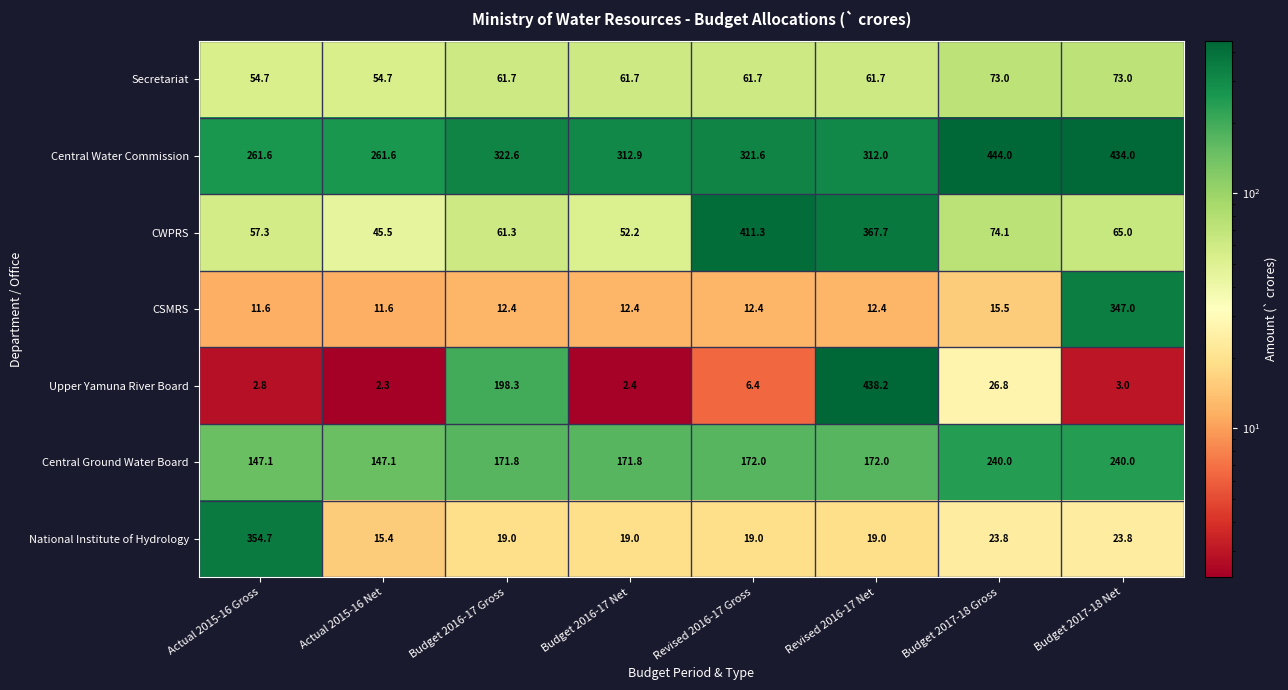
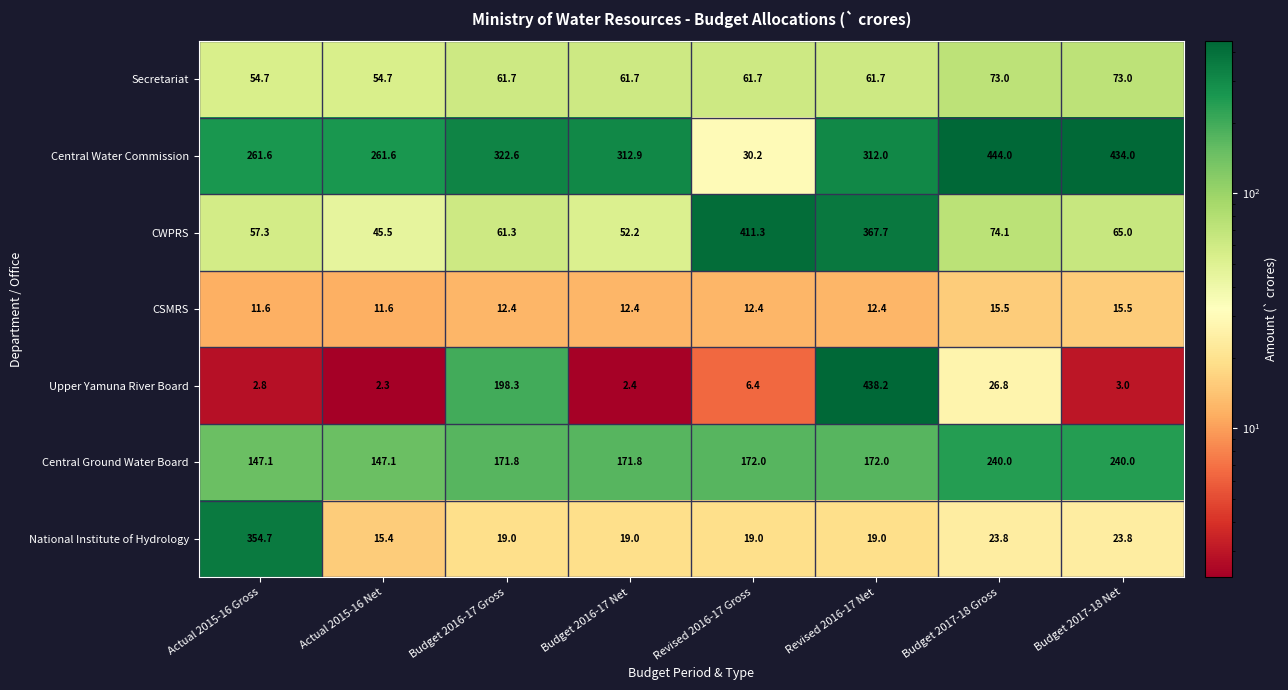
Central Water Commission, Revised 2016-17 Gross: 321.6 -> 30.2
CSMRS, Budget 2017-18 Net: 347.0 -> 15.5
